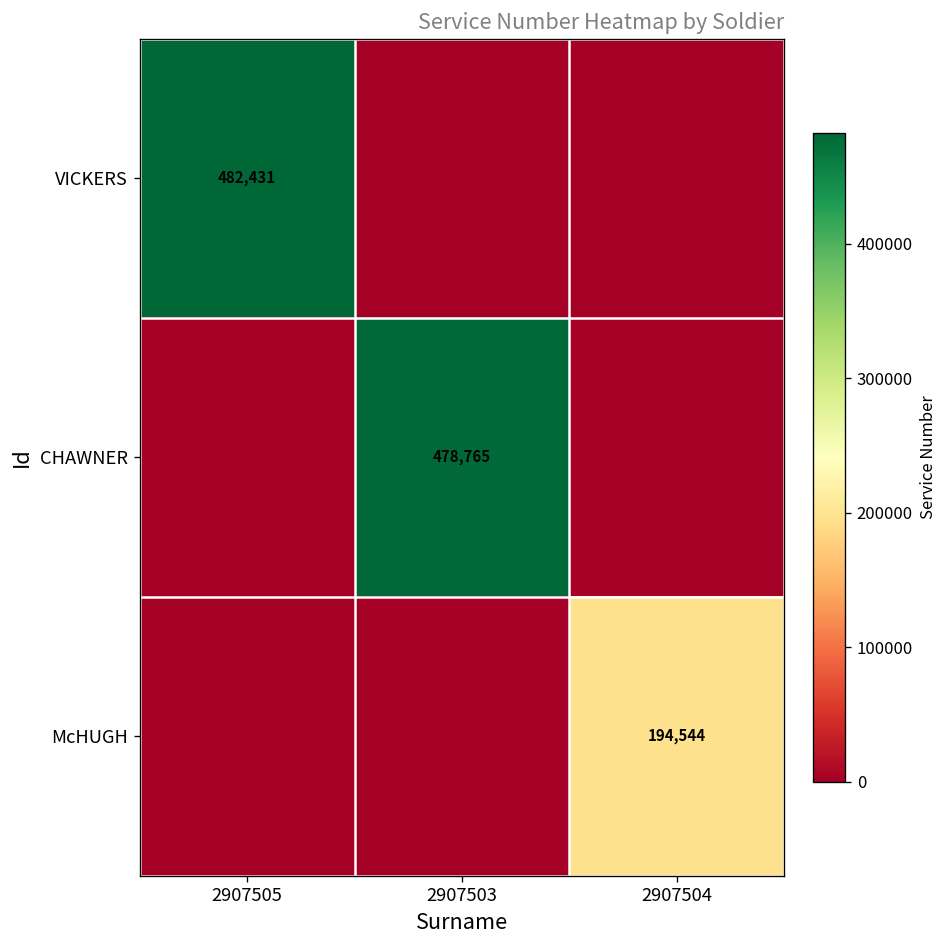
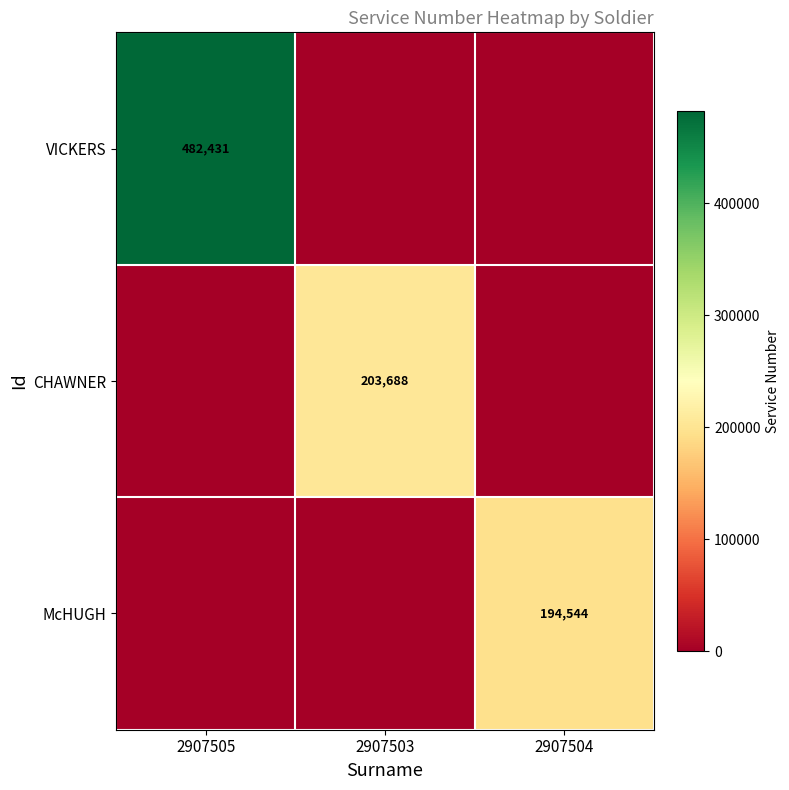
CHAWNER, 2907503: 478,765 -> 203,688
